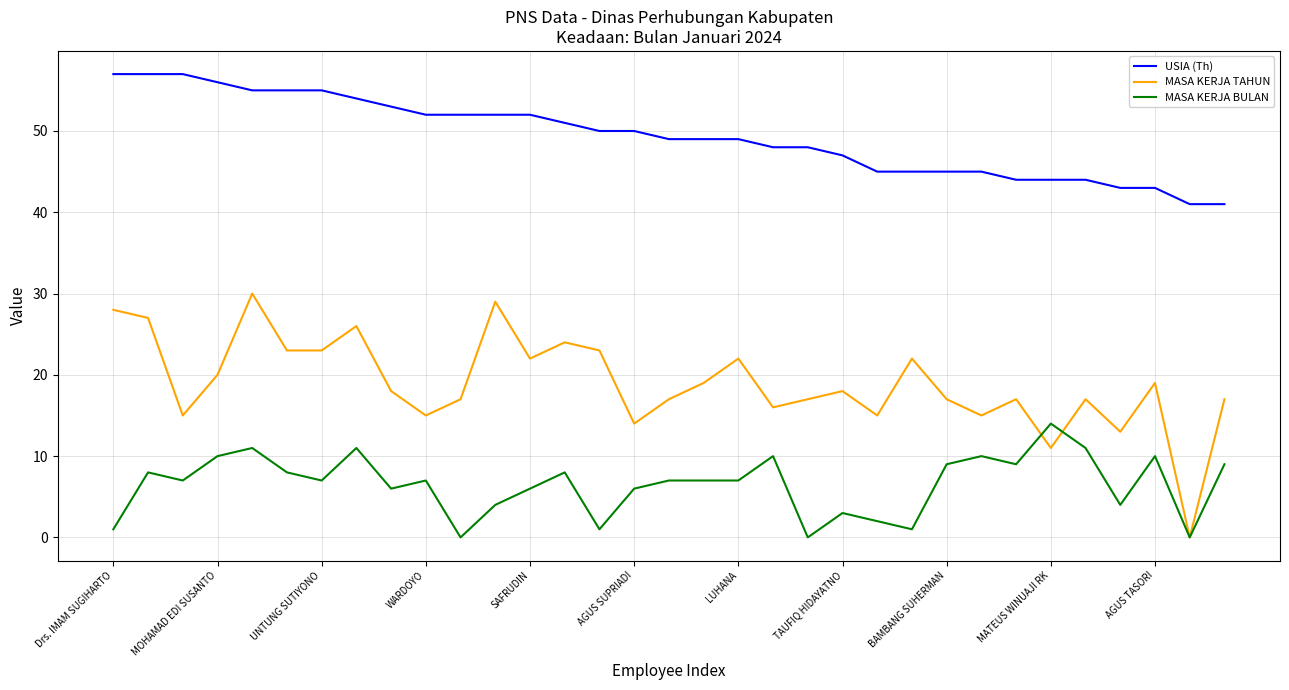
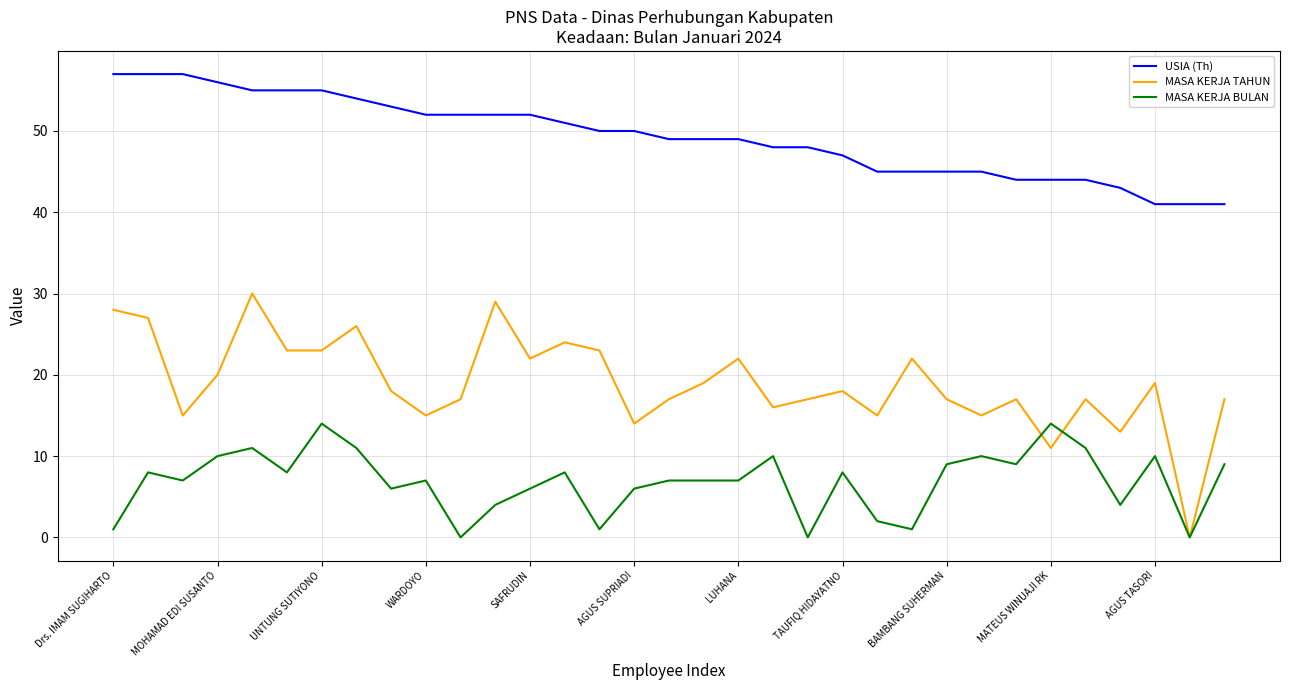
MASA KERJA BULAN, UNTUNG SUTIYONO: 7 -> 14
MASA KERJA BULAN, TAUFIQ HIDAYATNO: 3 -> 8
USIA (Th), AGUS TASORI: 43 -> 41
